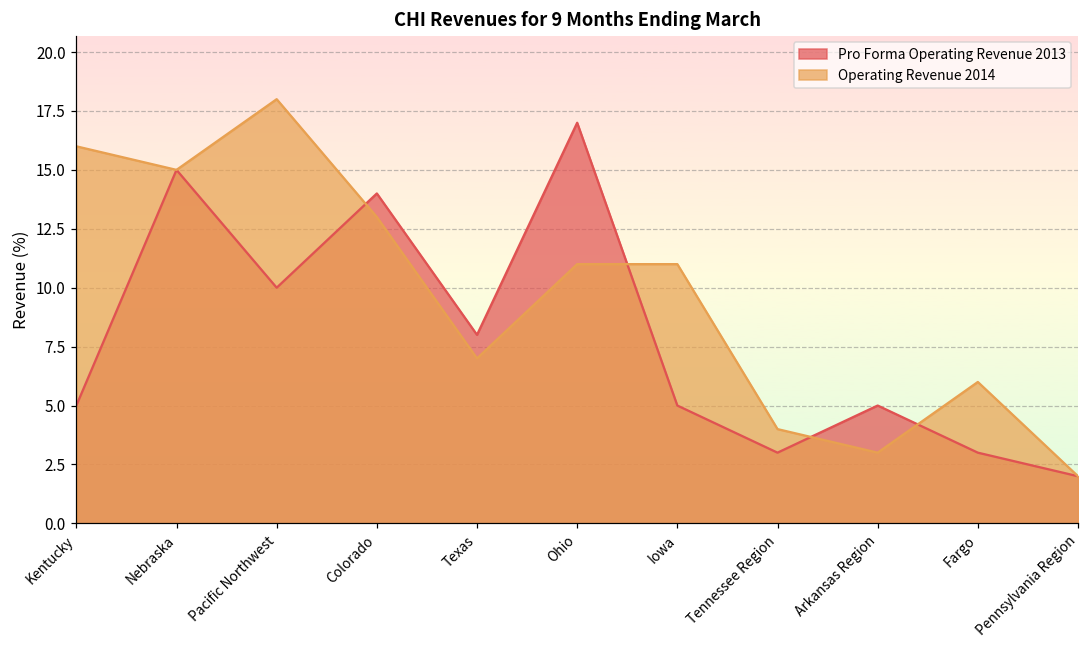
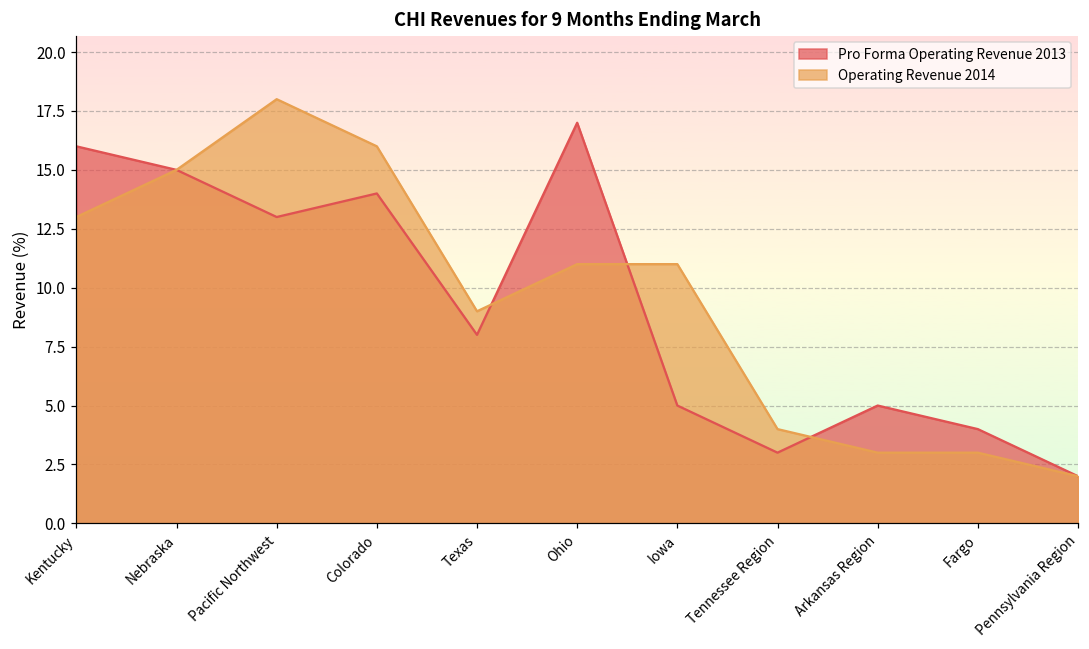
Pro Forma Operating Revenue 2013, Kentucky: 5 -> 16
Operating Revenue 2014, Kentucky: 16 -> 13
Pro Forma Operating Revenue 2013, Pacific Northwest: 10 -> 13
Operating Revenue 2014, Colorado: 13 -> 16
Operating Revenue 2014, Texas: 7 -> 9
Pro Forma Operating Revenue 2013, Fargo: 3 -> 4
Operating Revenue 2014, Fargo: 6 -> 3
